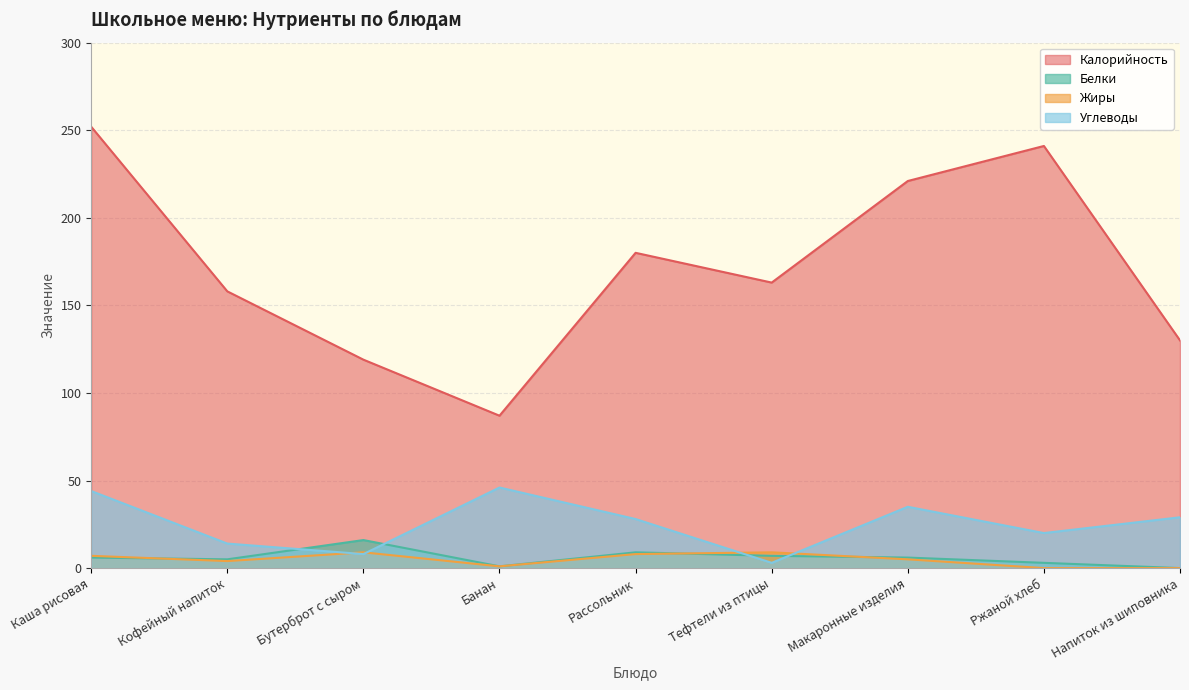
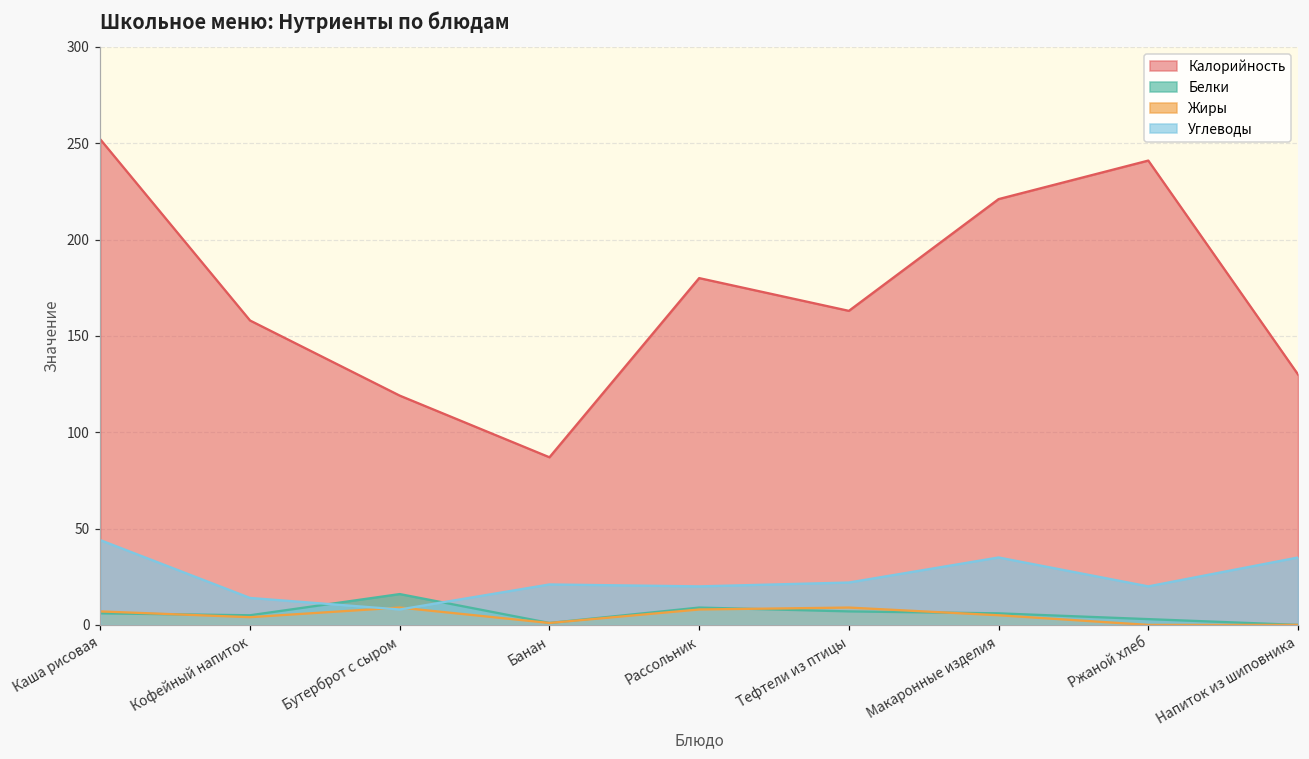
Углеводы, Банан: 46 -> 21
Углеводы, Рассольник: 28 -> 20
Углеводы, Тефтели из птицы: 3 -> 22
Углеводы, Напиток из шиповника: 29 -> 35
